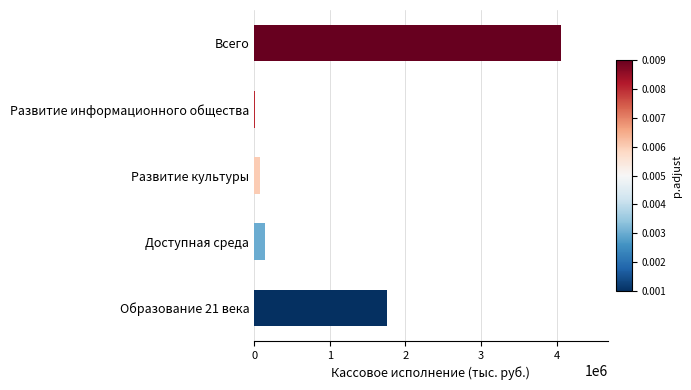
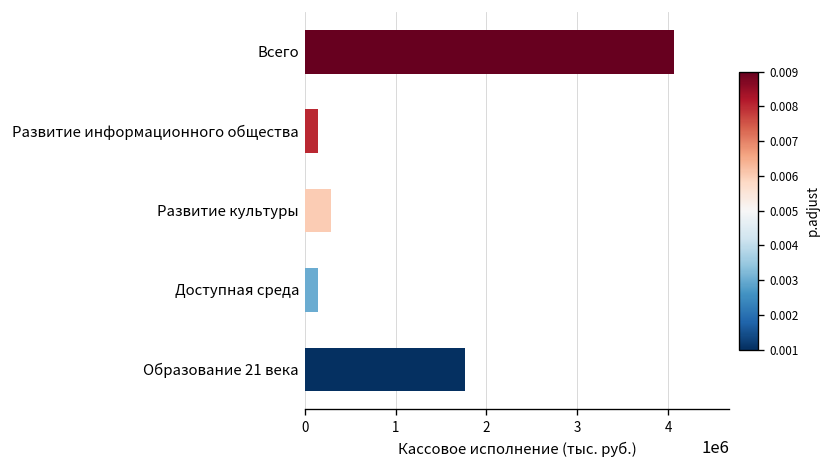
Развитие информационного общества: 0 -> 100000
Развитие культуры: 100000 -> 300000
